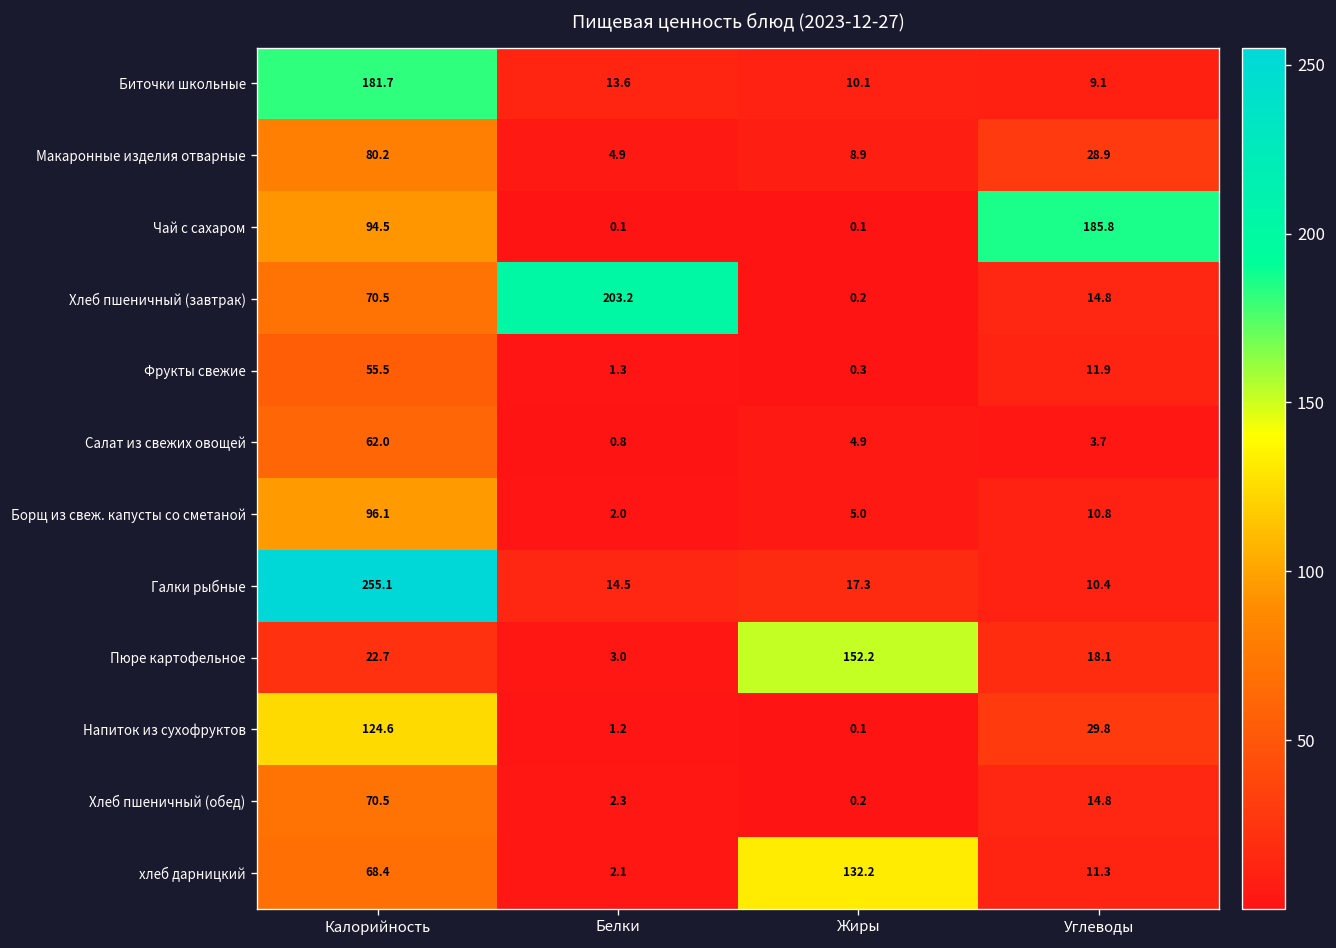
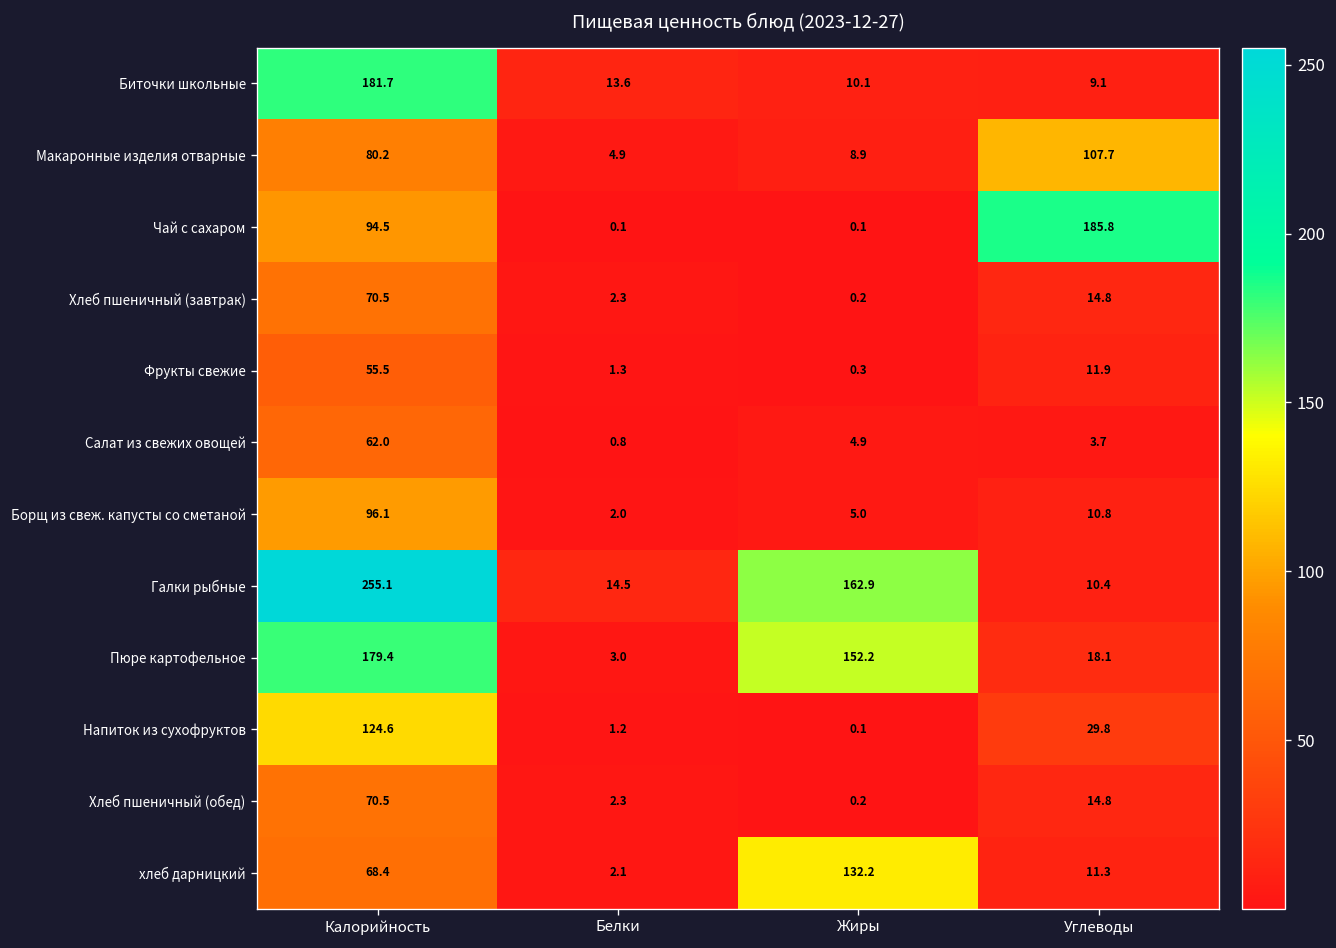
Макаронные изделия отварные, Углеводы: 28.9 -> 107.7
Хлеб пшеничный (завтрак), Белки: 203.2 -> 2.3
Галки рыбные, Жиры: 17.3 -> 162.9
Пюре картофельное, Калорийность: 22.7 -> 179.4
